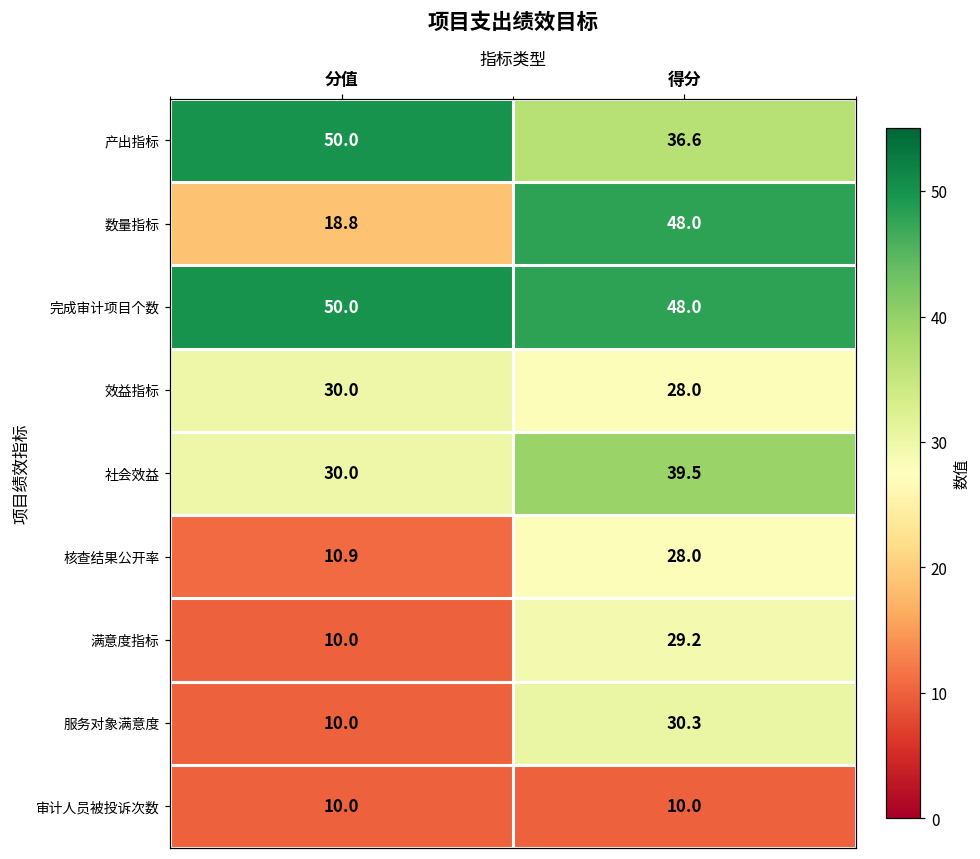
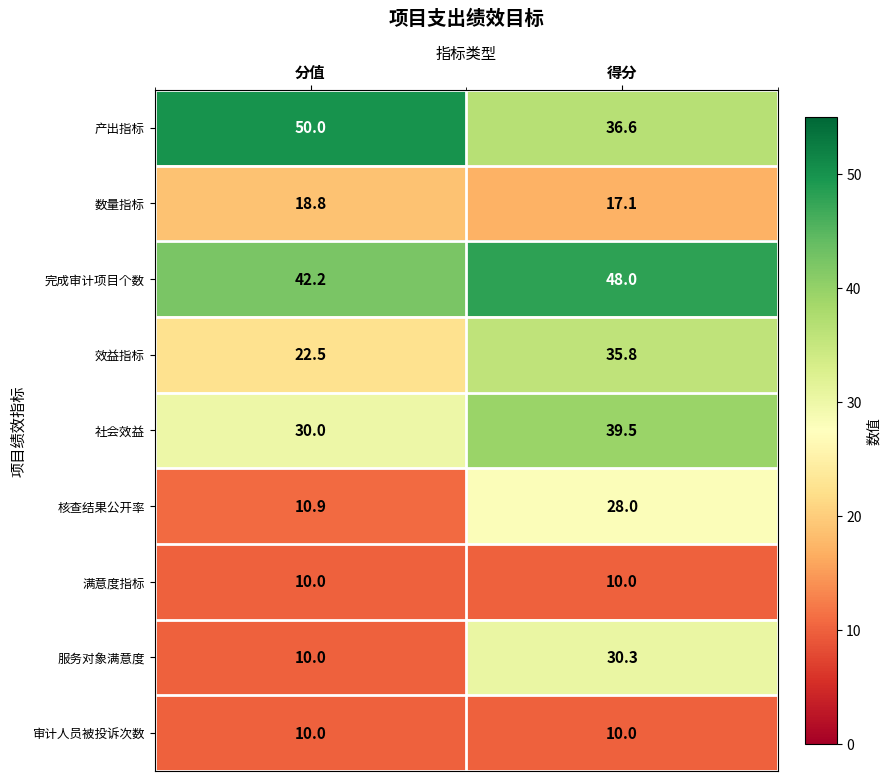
数量指标, 得分: 48.0 -> 17.1
完成审计项目个数, 分值: 50.0 -> 42.2
效益指标, 分值: 30.0 -> 22.5
效益指标, 得分: 28.0 -> 35.8
满意度指标, 得分: 29.2 -> 10.0
